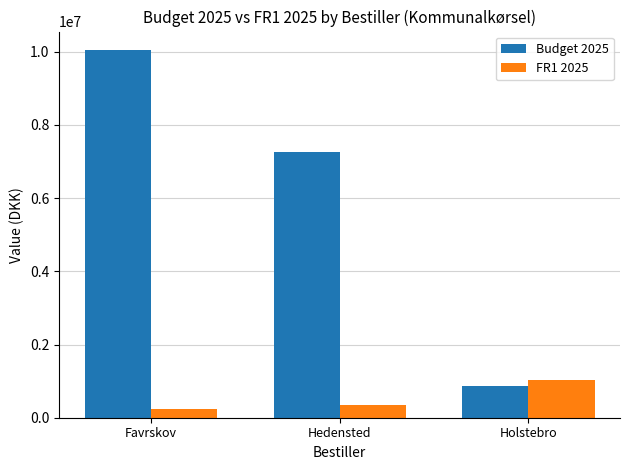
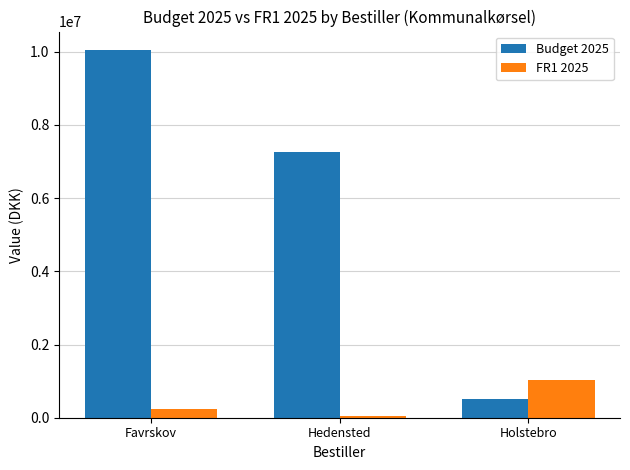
FR1 2025, Hedensted: 400000 -> 0
Budget 2025, Holstebro: 900000 -> 500000
